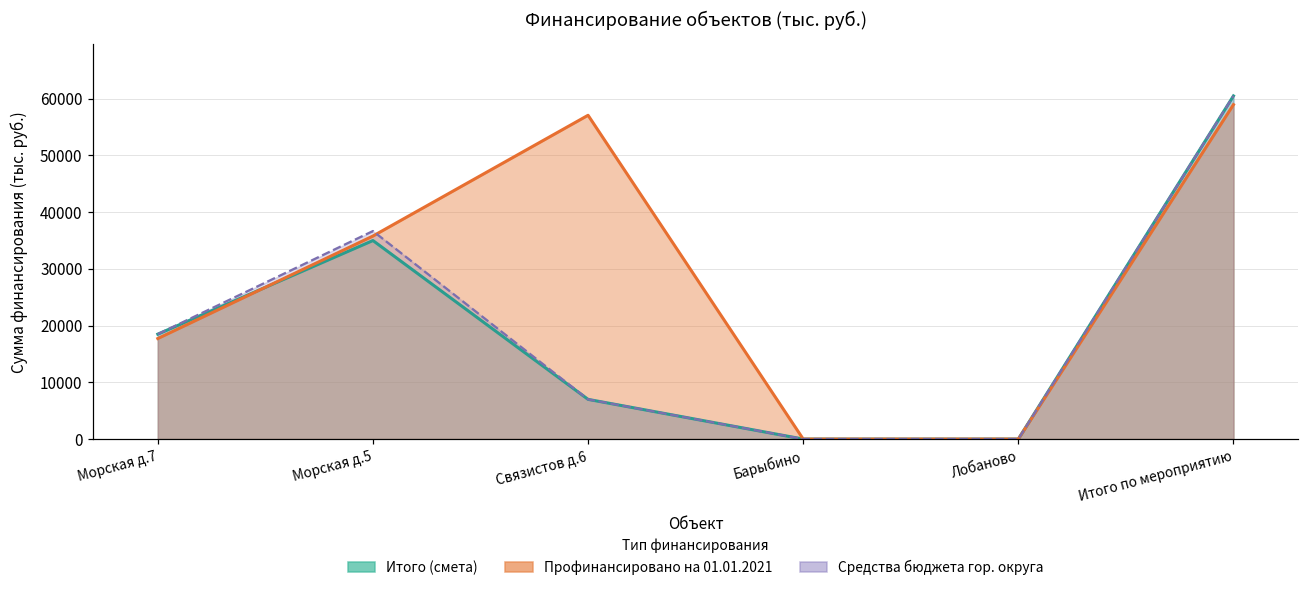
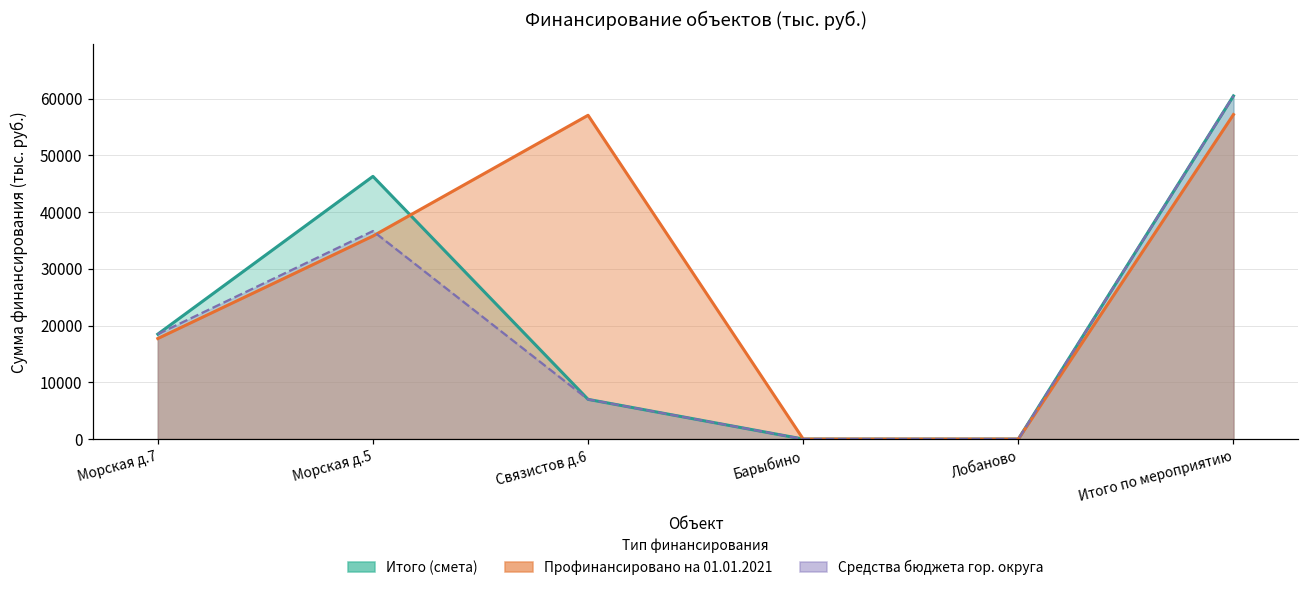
Итого (смета), Морская д.5: 35000 -> 46000
Профинансировано на 01.01.2021, Итого по мероприятию: 59000 -> 57000
